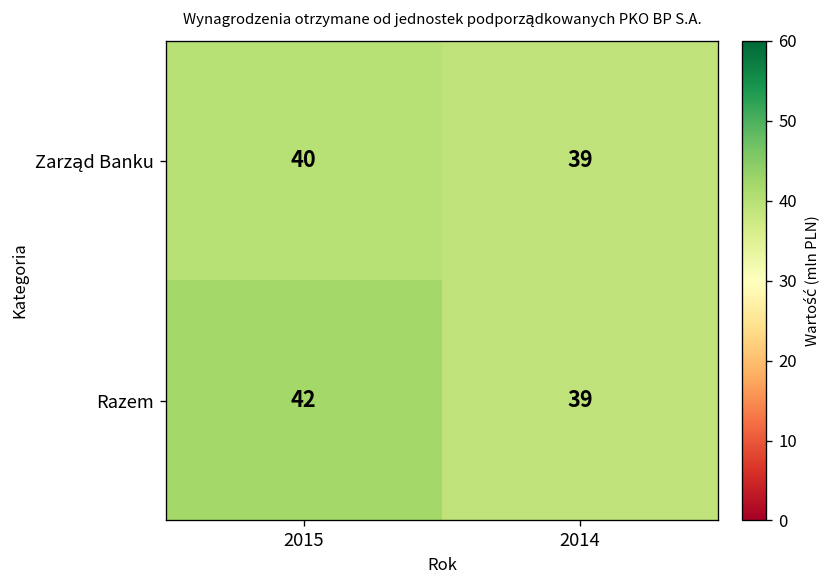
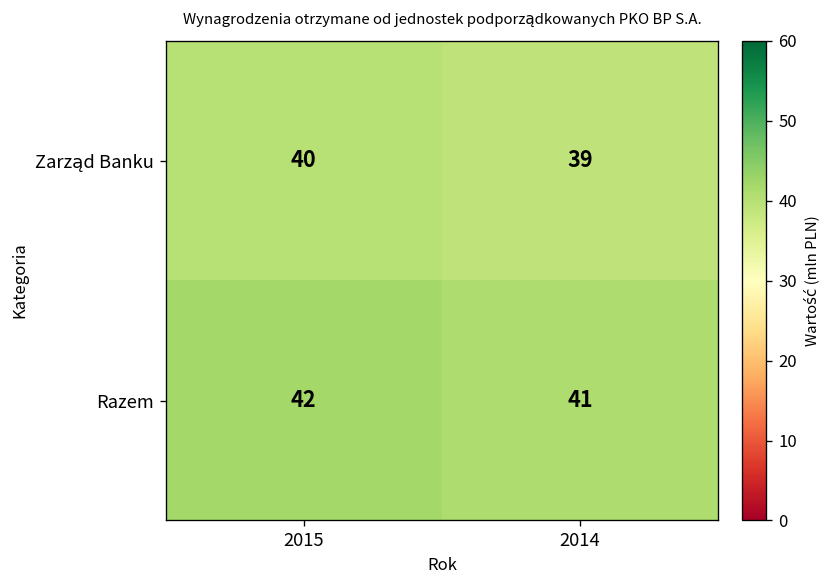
Razem, 2014: 39 -> 41
